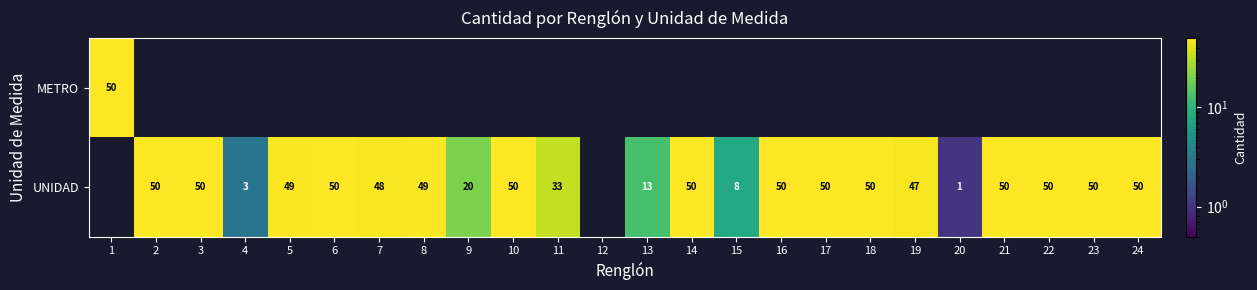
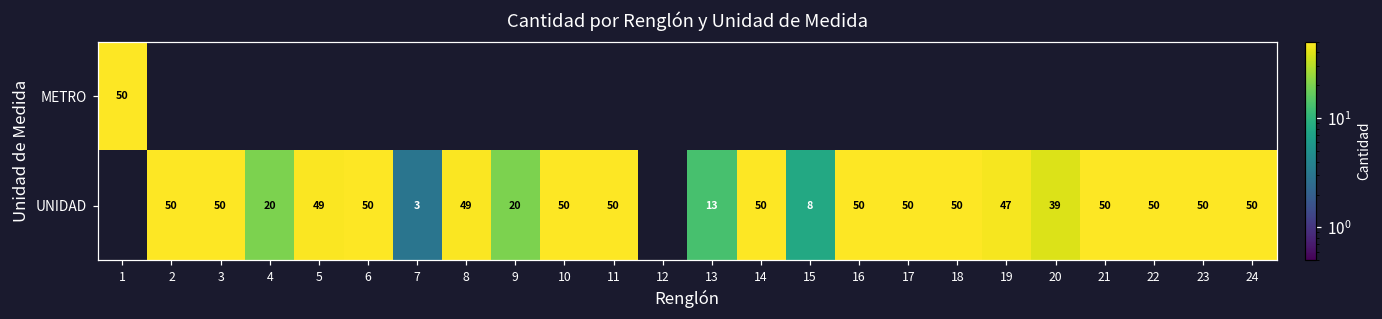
UNIDAD, 4: 3 -> 20
UNIDAD, 7: 48 -> 3
UNIDAD, 11: 33 -> 50
UNIDAD, 20: 1 -> 39
